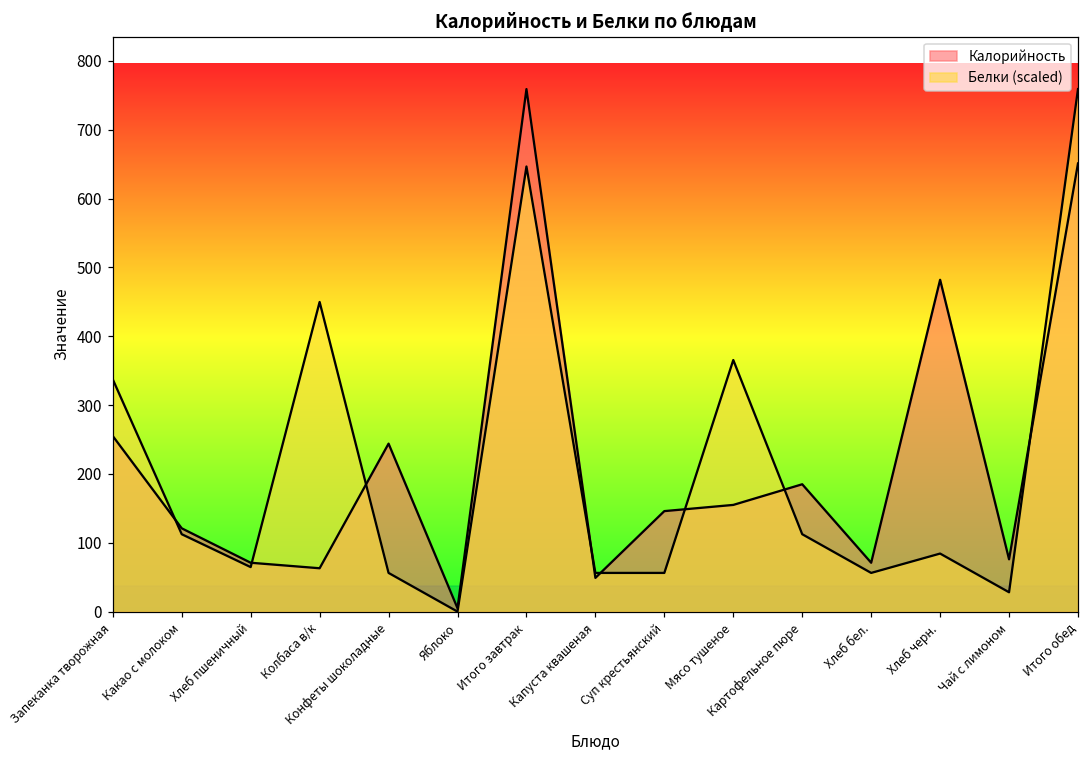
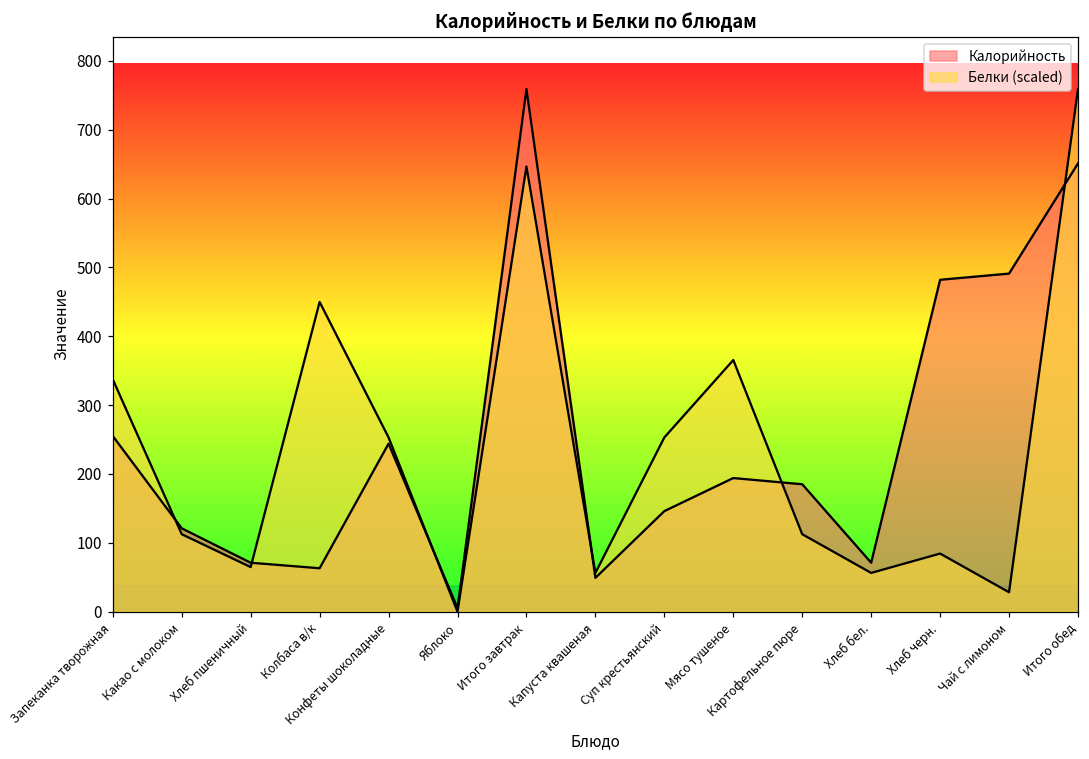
Белки (scaled), Конфеты шоколадные: 60 -> 250
Белки (scaled), Суп крестьянский: 60 -> 250
Калорийность, Мясо тушеное: 160 -> 190
Калорийность, Чай с лимоном: 80 -> 490
